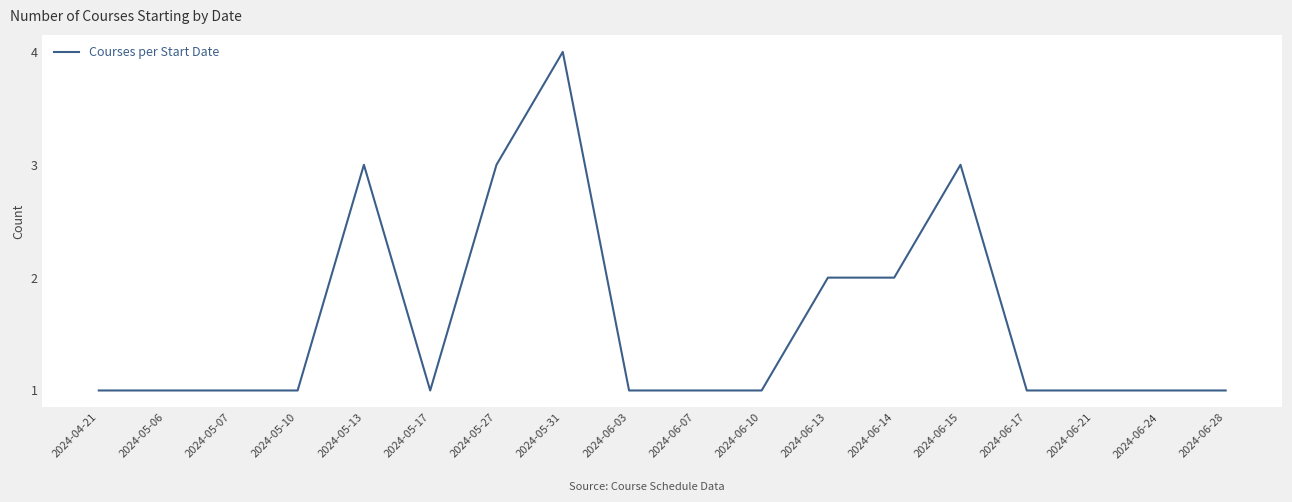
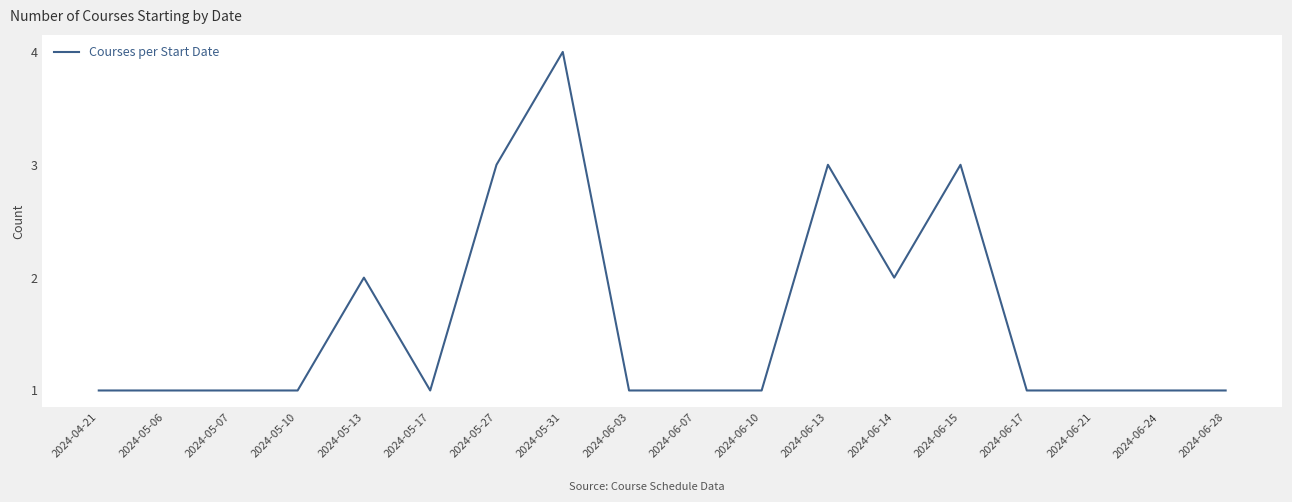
2024-05-13: 3 -> 2
2024-06-13: 2 -> 3
